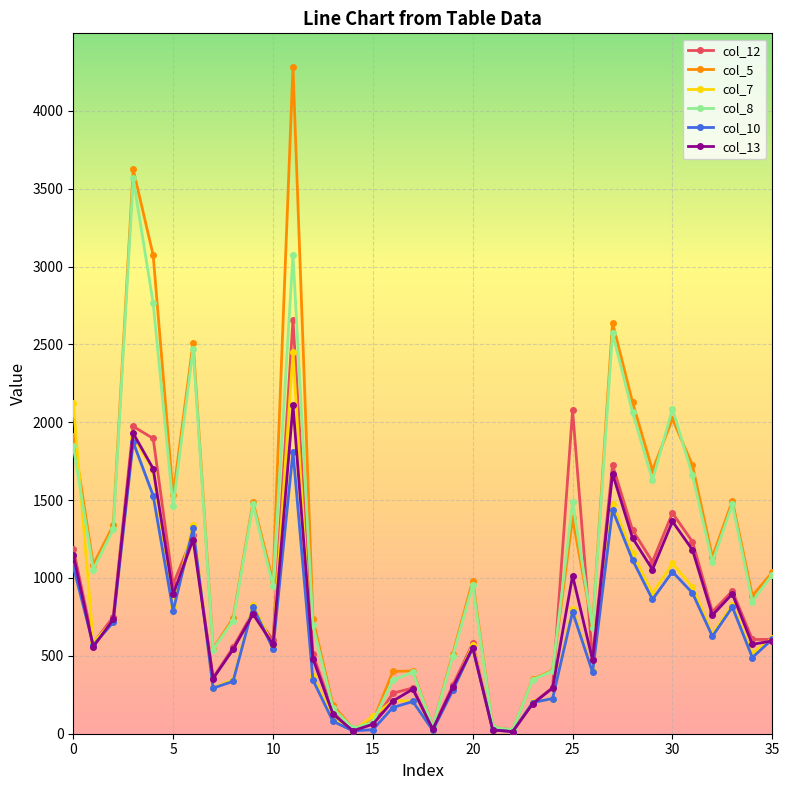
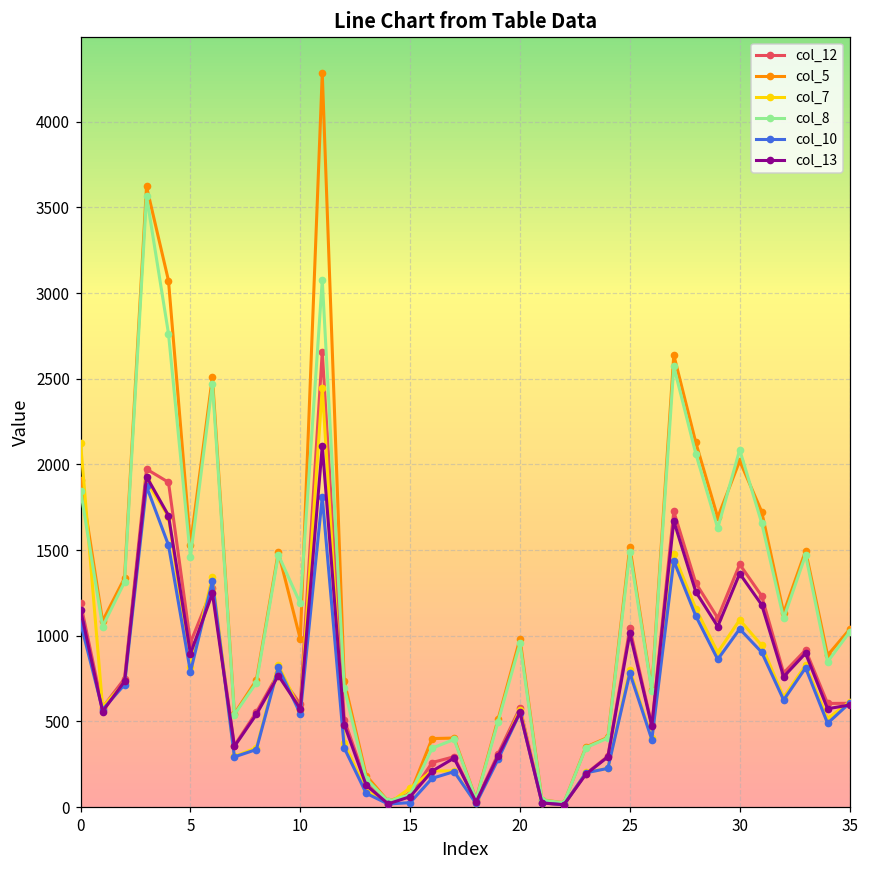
col_8, 10: 950 -> 1190
col_12, 25: 2080 -> 1040
col_5, 25: 1380 -> 1520
